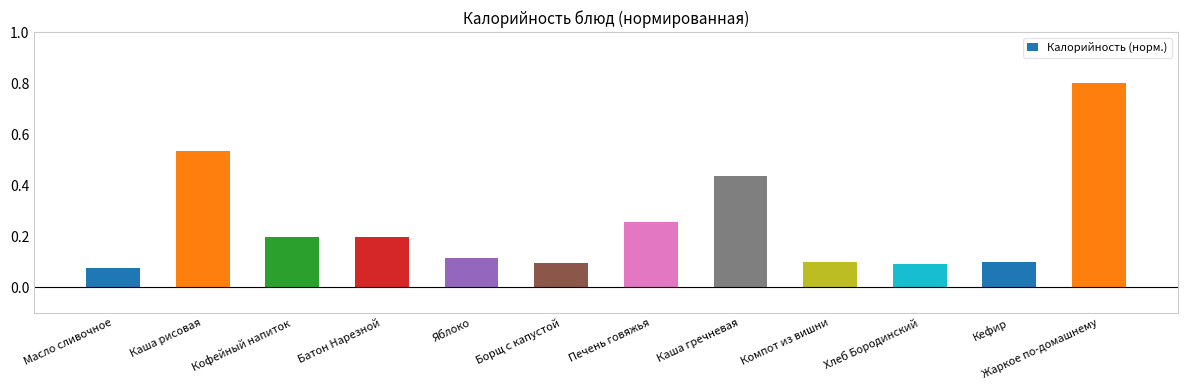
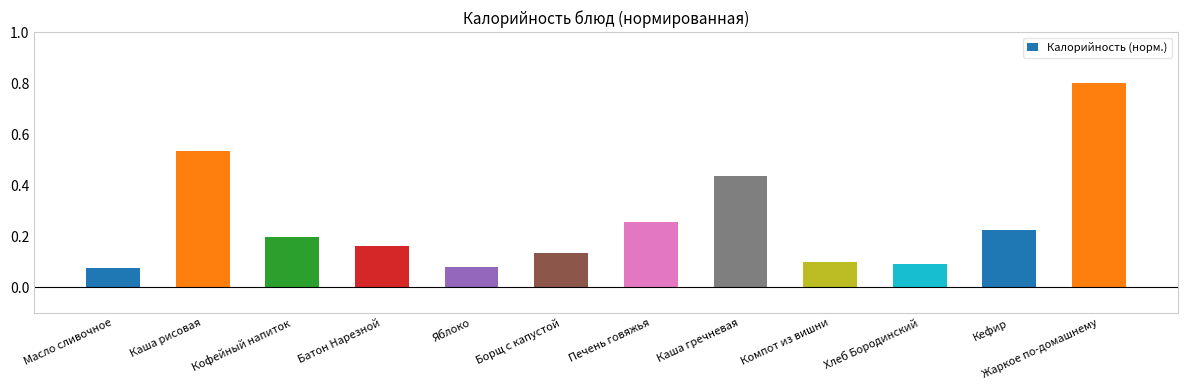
Батон Нарезной: 0.20 -> 0.16
Яблоко: 0.12 -> 0.08
Борщ с капустой: 0.09 -> 0.14
Кефир: 0.10 -> 0.23
